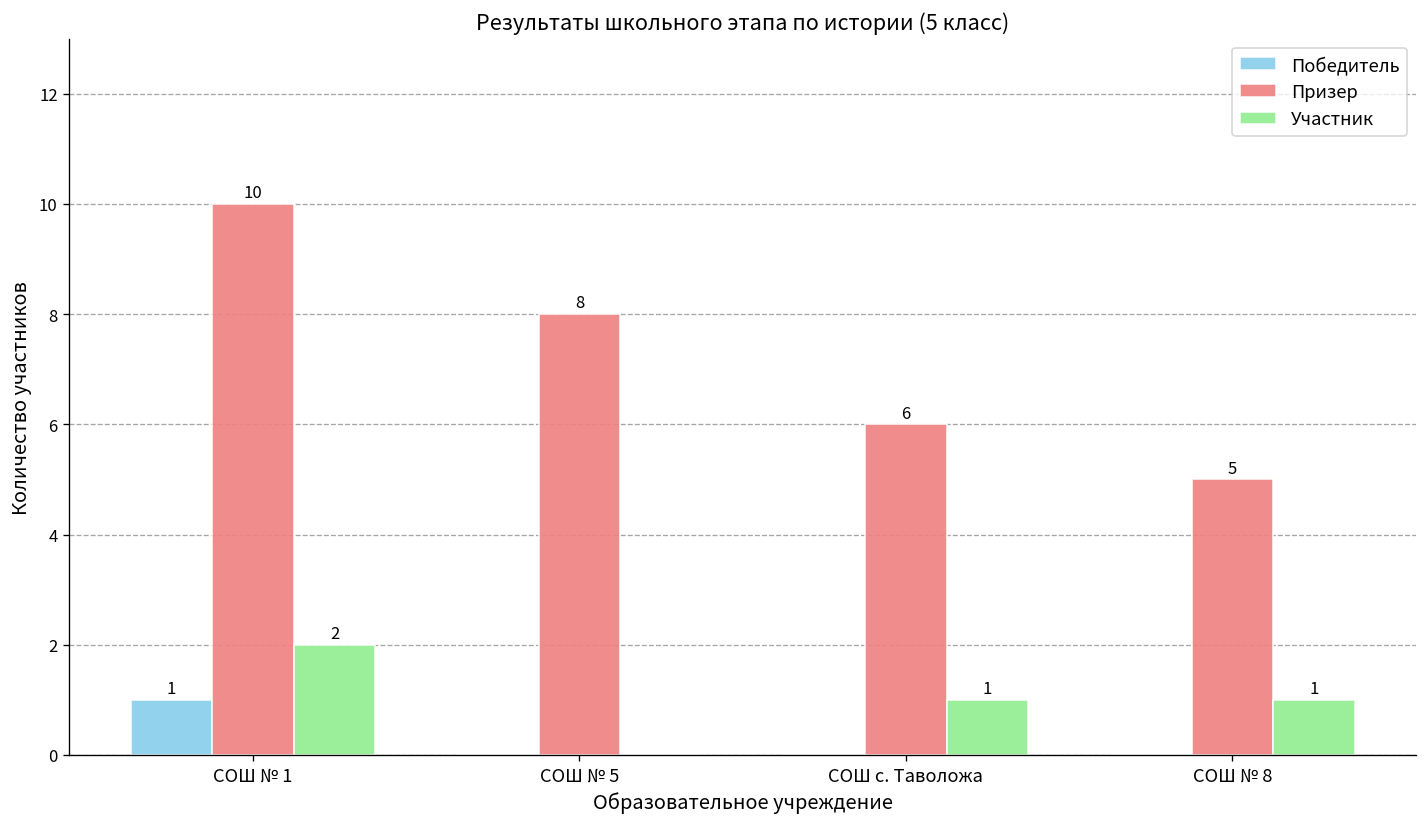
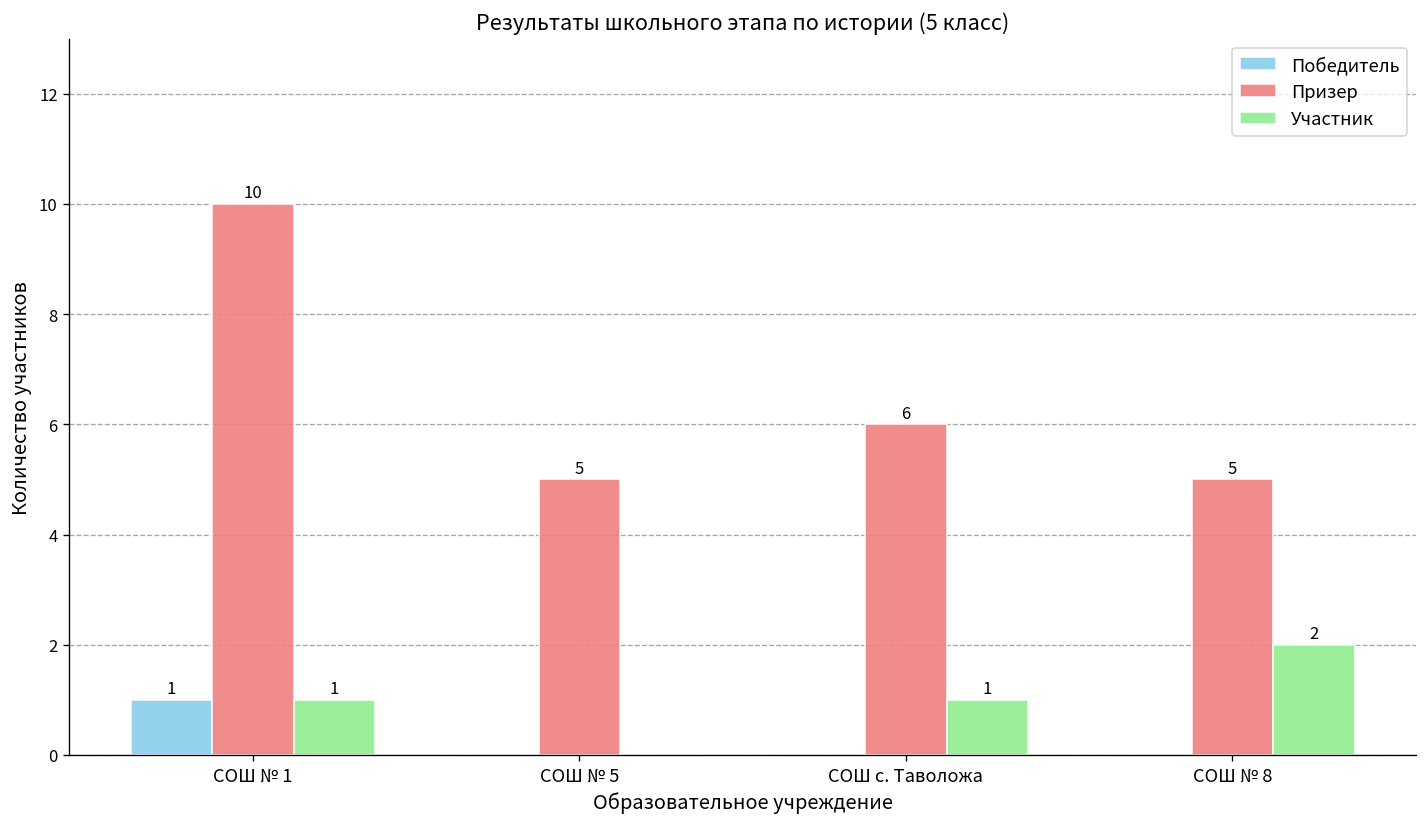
Участник, СОШ № 1: 2 -> 1
Призер, СОШ № 5: 8 -> 5
Участник, СОШ № 8: 1 -> 2
